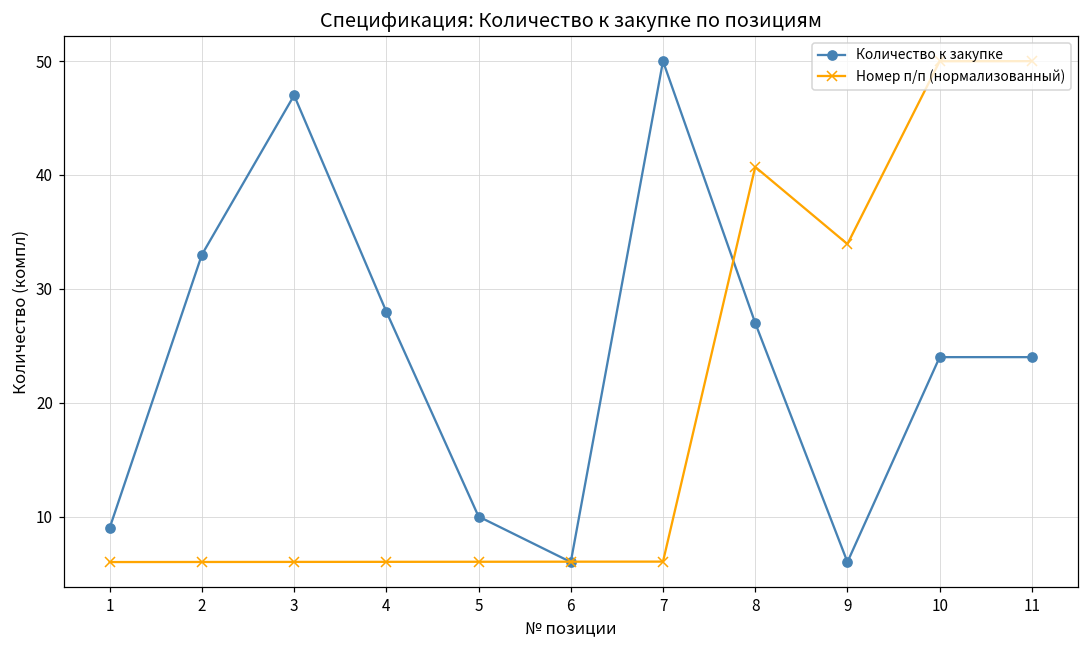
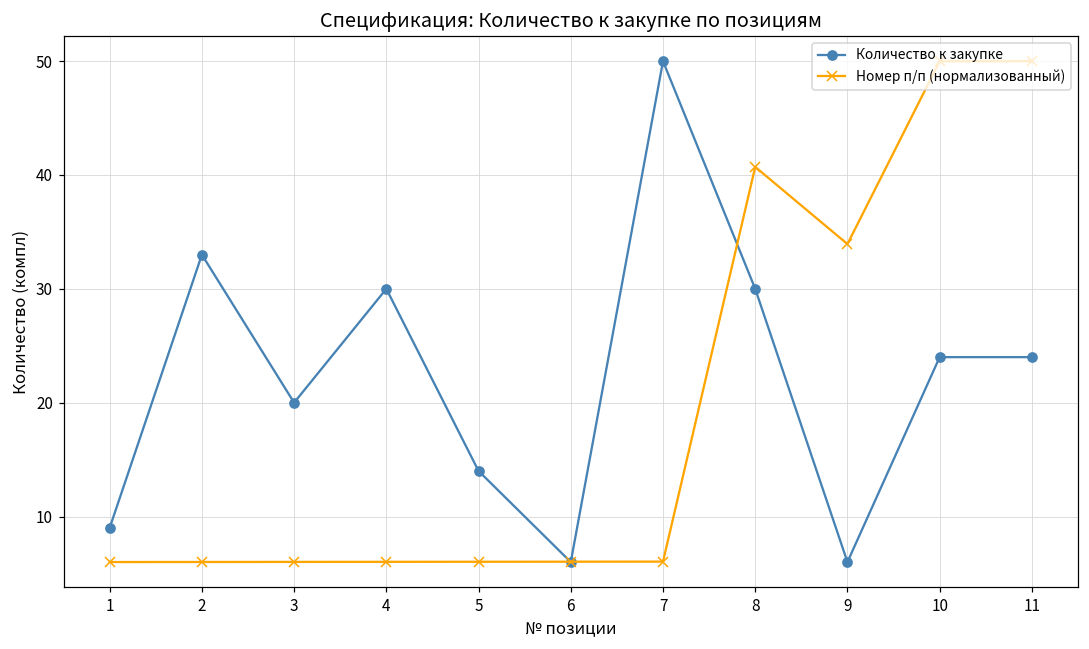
Количество к закупке, 3: 47 -> 20
Количество к закупке, 4: 28 -> 30
Количество к закупке, 5: 10 -> 14
Количество к закупке, 8: 27 -> 30
